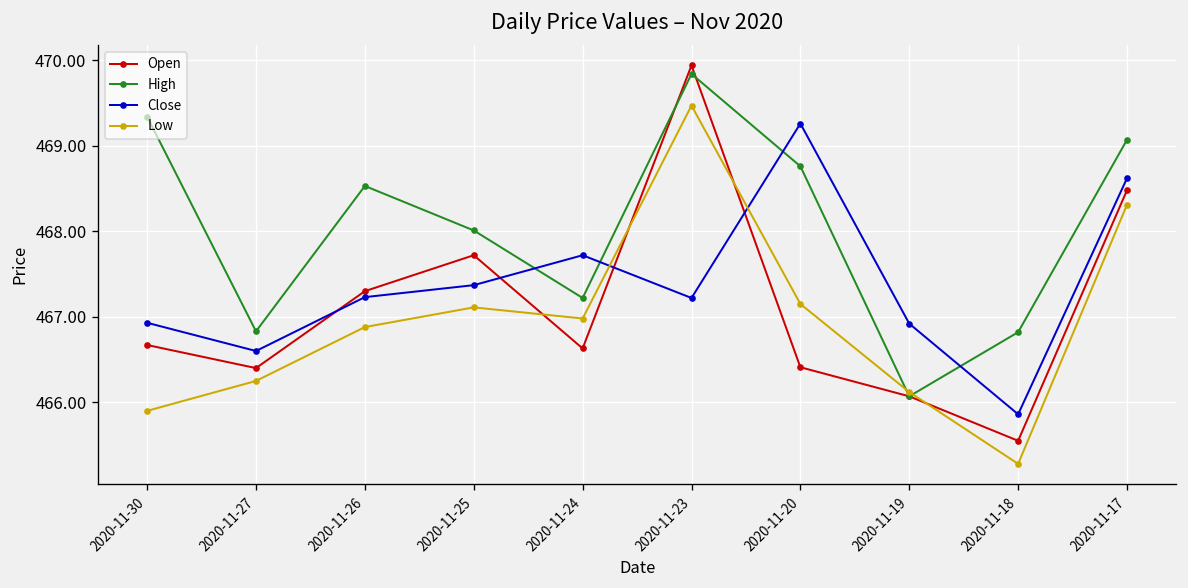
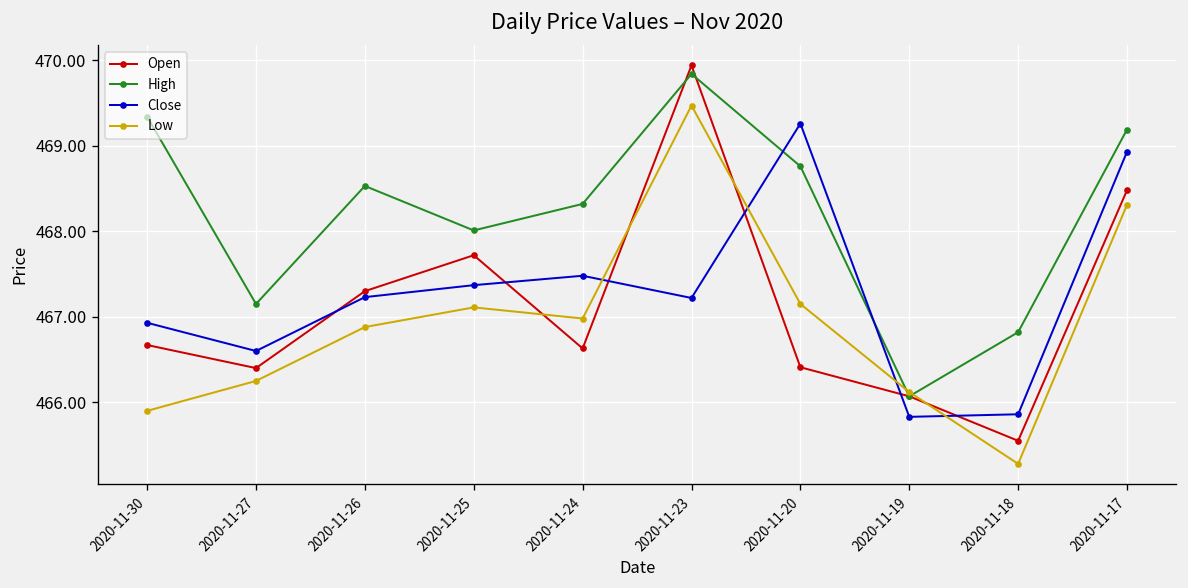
High, 2020-11-27: 466.8 -> 467.2
High, 2020-11-24: 467.2 -> 468.3
Close, 2020-11-24: 467.7 -> 467.5
Close, 2020-11-19: 466.9 -> 465.8
High, 2020-11-17: 469.1 -> 469.2
Close, 2020-11-17: 468.6 -> 468.9
